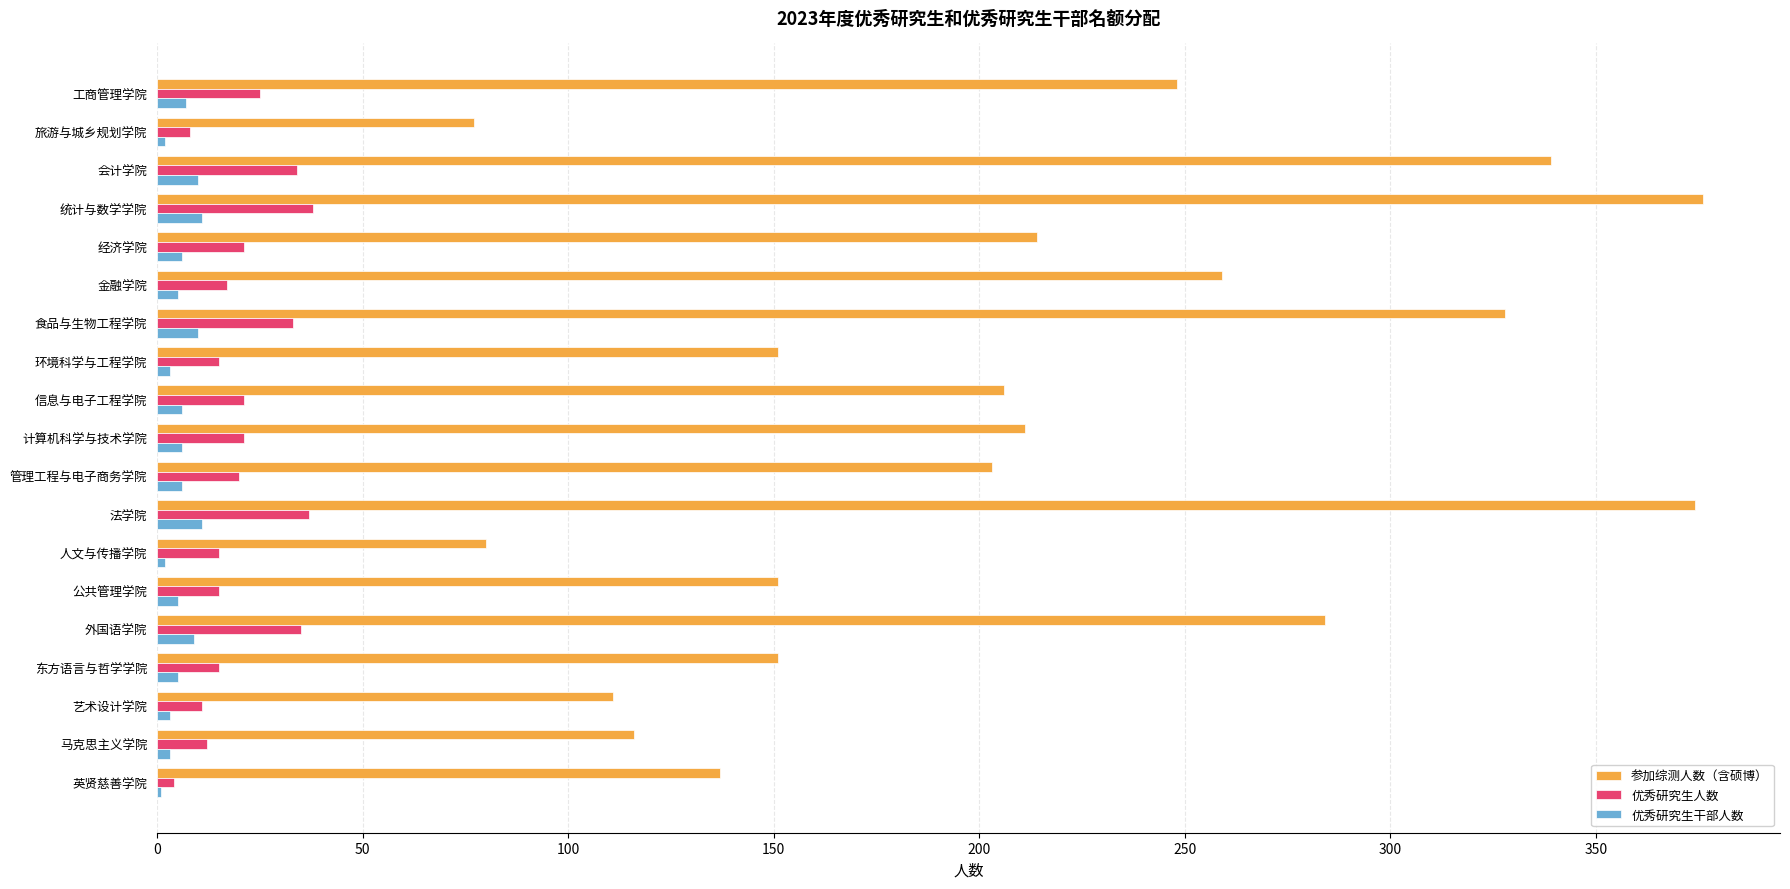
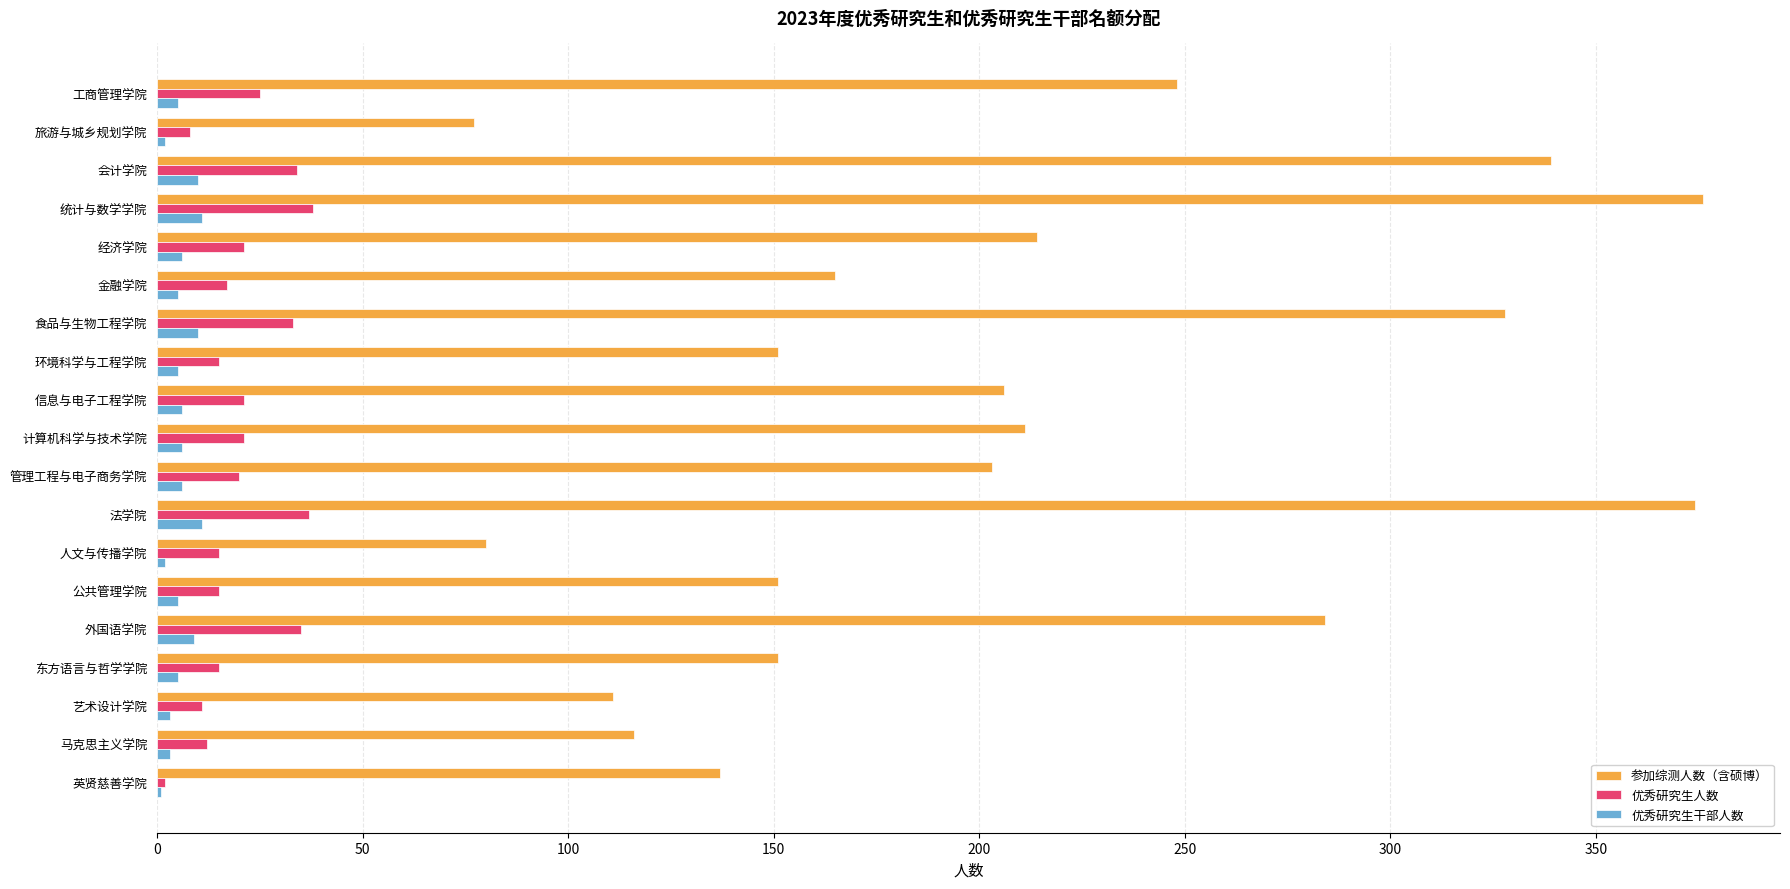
优秀研究生干部人数, 工商管理学院: 7 -> 5
参加综测人数（含硕博）, 金融学院: 259 -> 165
优秀研究生干部人数, 环境科学与工程学院: 3 -> 5
优秀研究生人数, 英贤慈善学院: 4 -> 2
